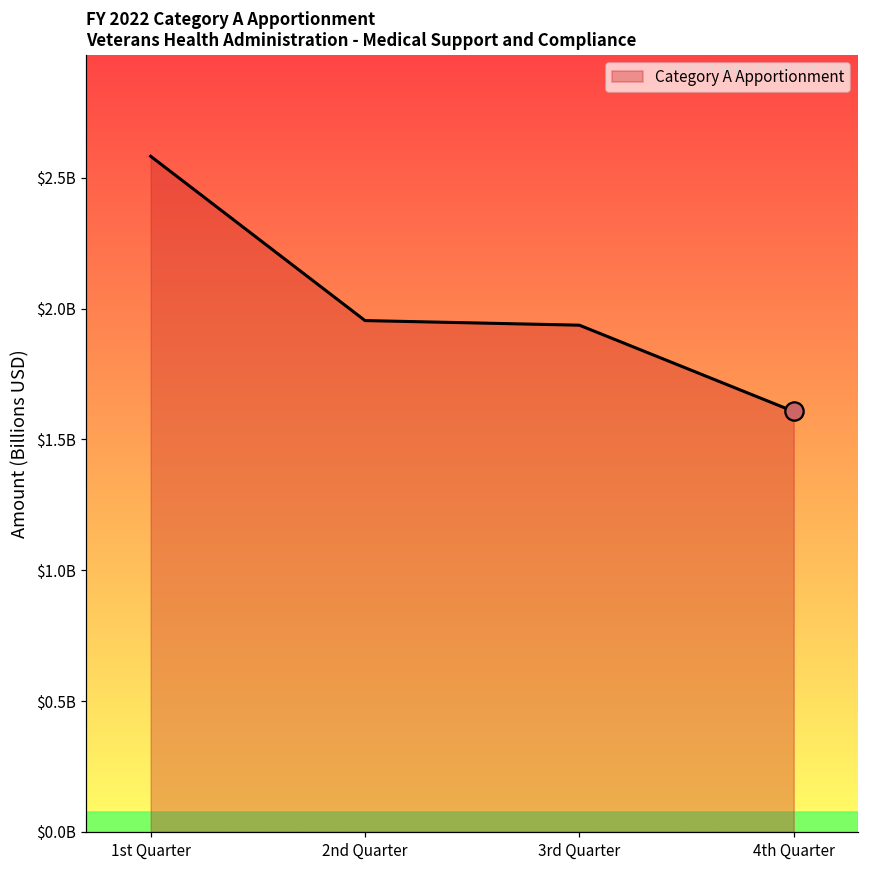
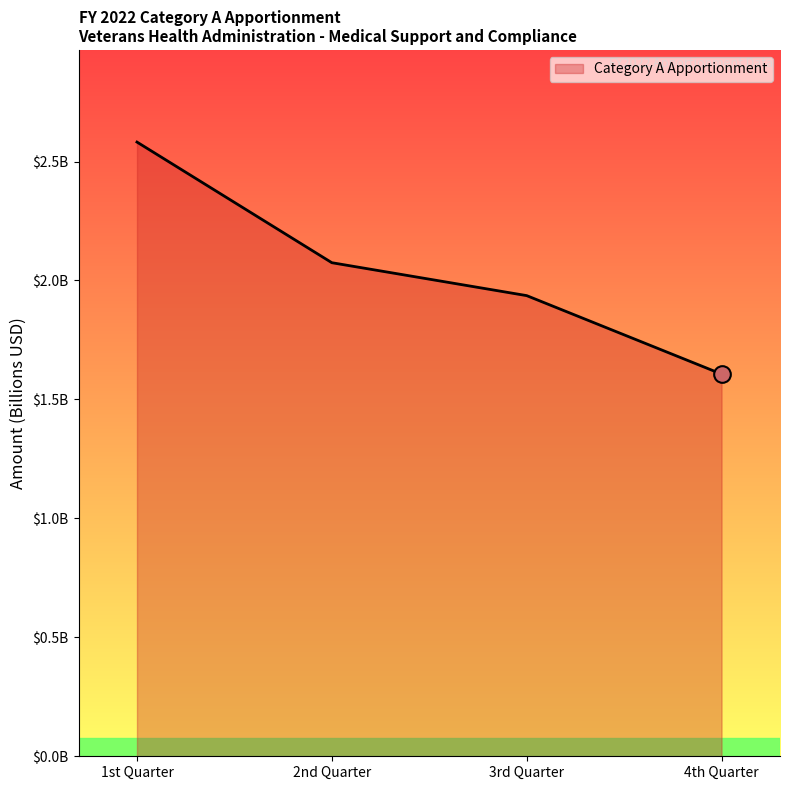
Category A Apportionment, 2nd Quarter: $1950000000 -> $2070000000
